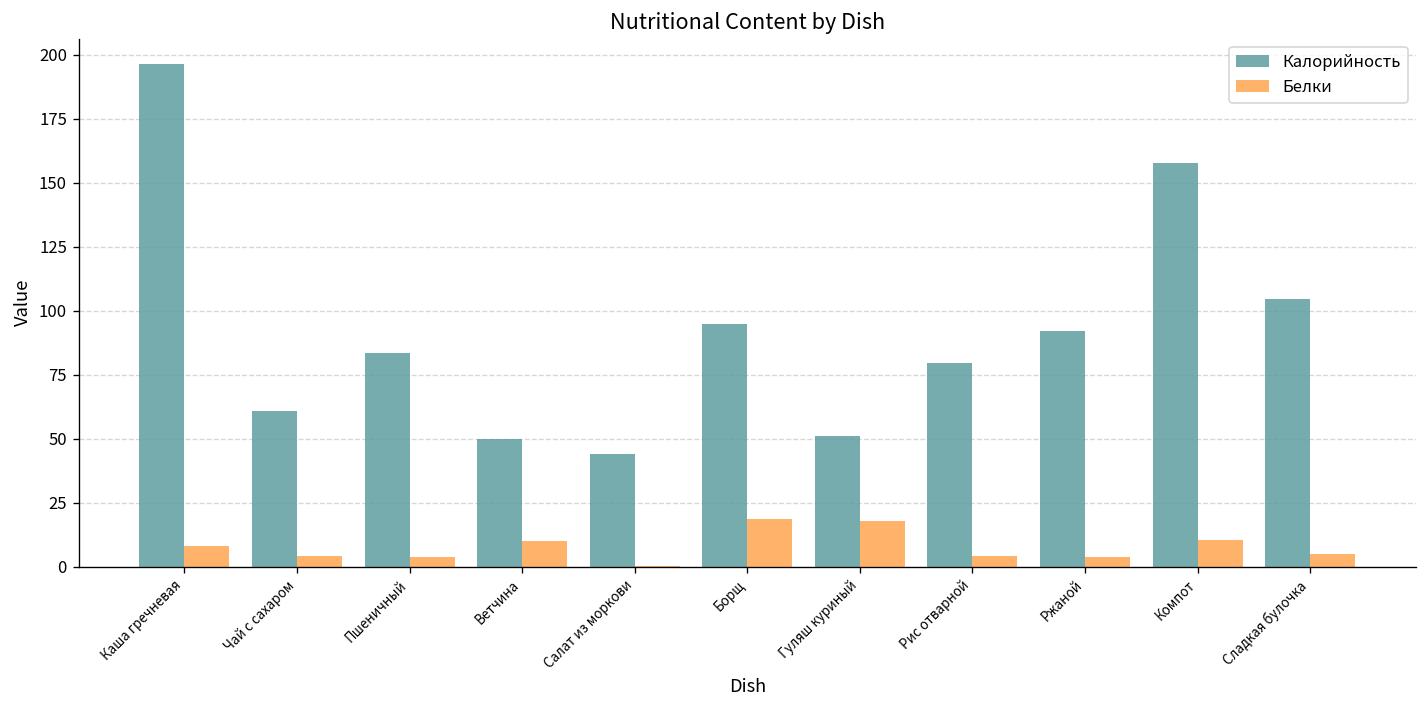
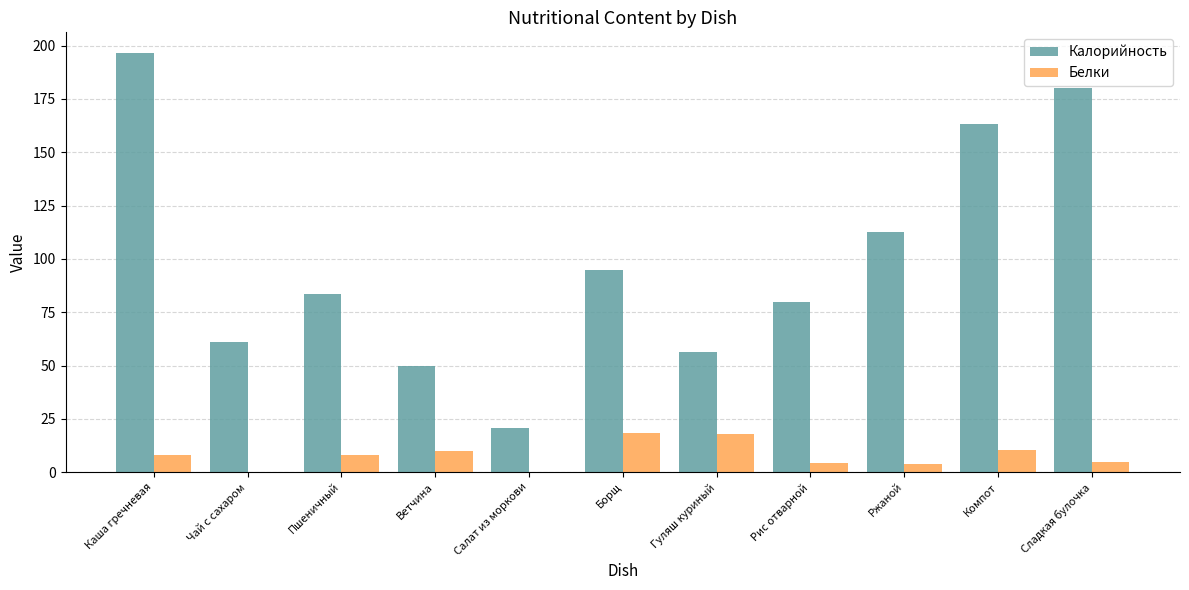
Белки, Чай с сахаром: 4 -> 0
Белки, Пшеничный: 4 -> 8
Калорийность, Салат из моркови: 44 -> 21
Калорийность, Гуляш куриный: 51 -> 56
Калорийность, Ржаной: 92 -> 113
Калорийность, Компот: 158 -> 163
Калорийность, Сладкая булочка: 105 -> 180
